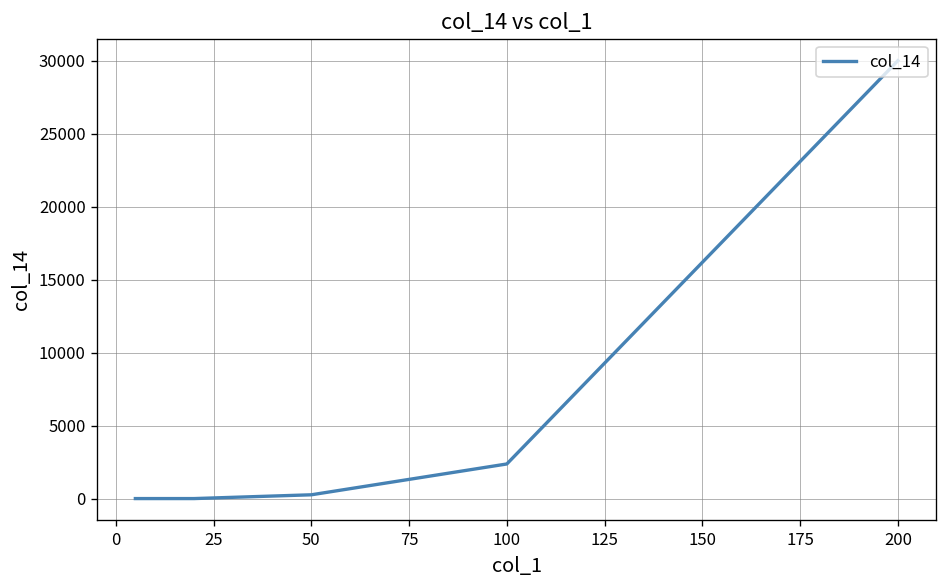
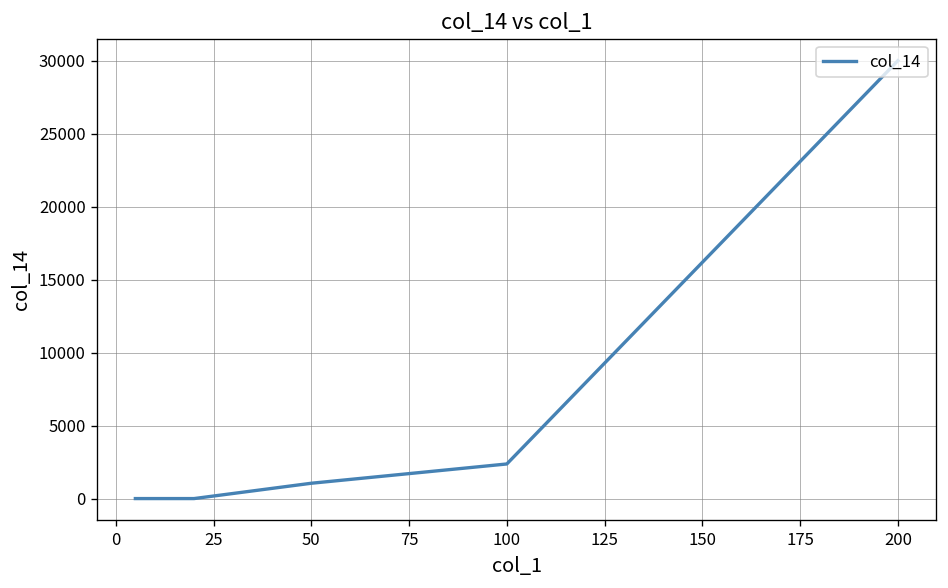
50: 300 -> 1100
